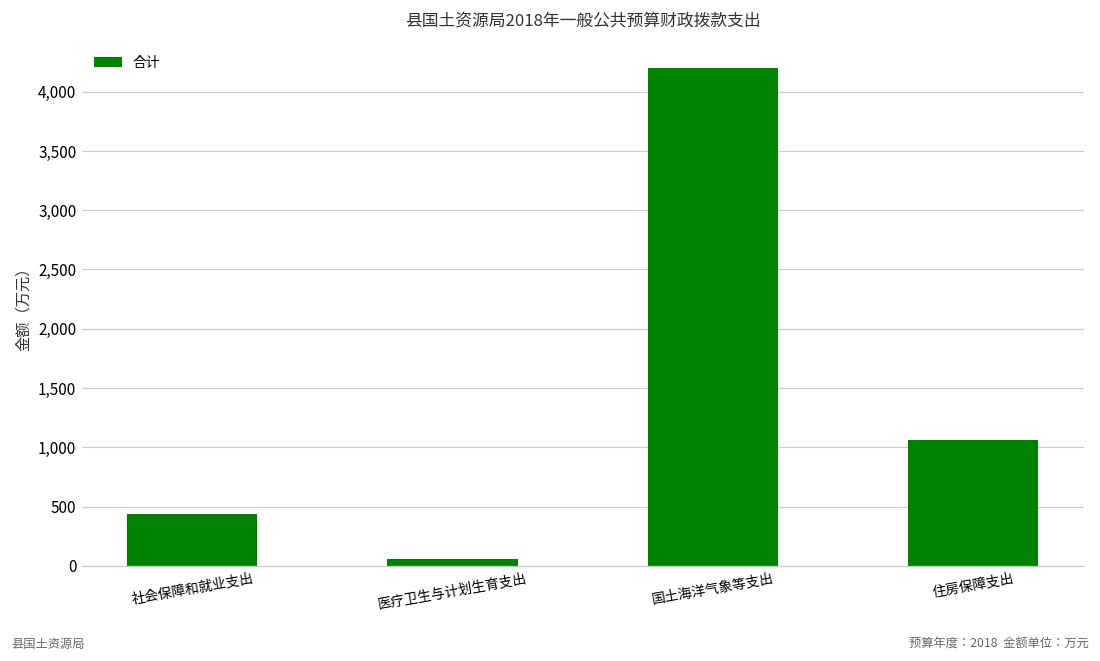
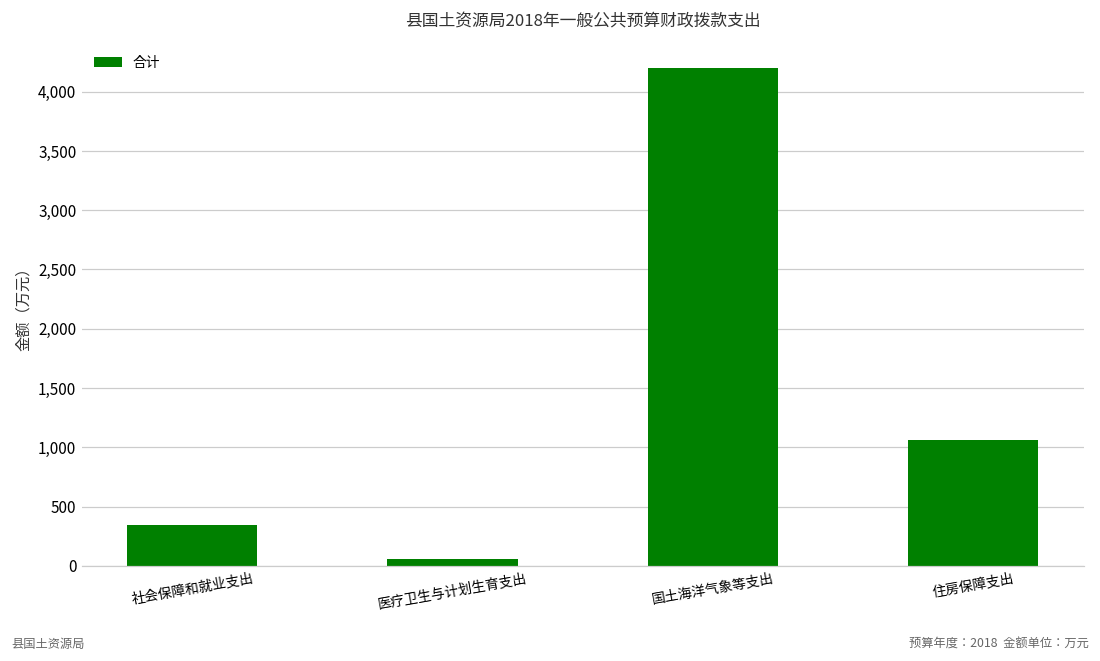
社会保障和就业支出: 430 -> 350
